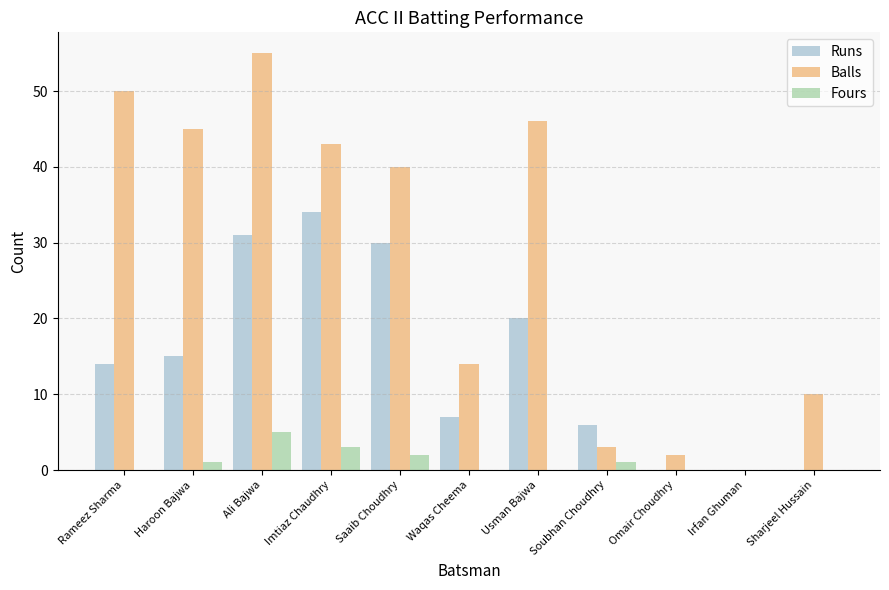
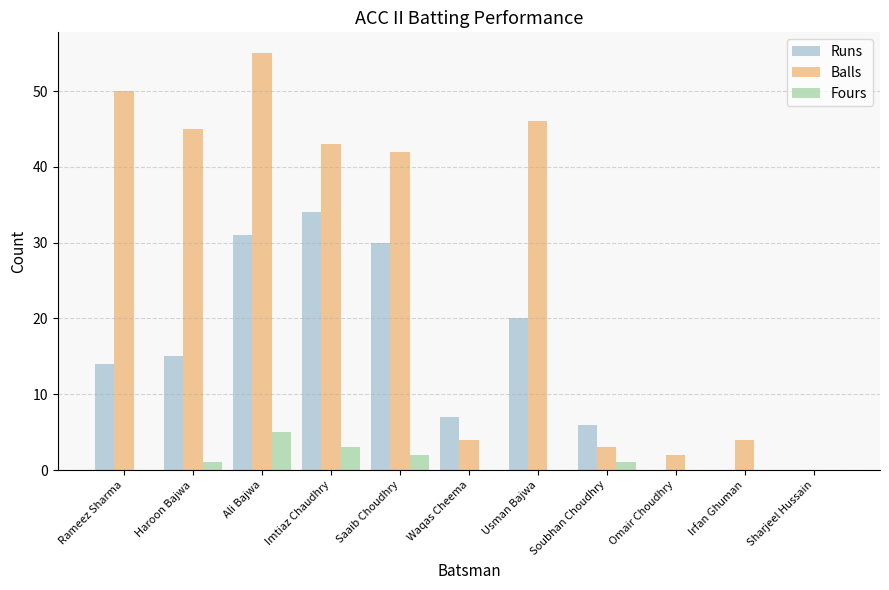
Balls, Saaib Choudhry: 40 -> 42
Balls, Waqas Cheema: 14 -> 4
Balls, Irfan Ghuman: 0 -> 4
Balls, Sharjeel Hussain: 10 -> 0
